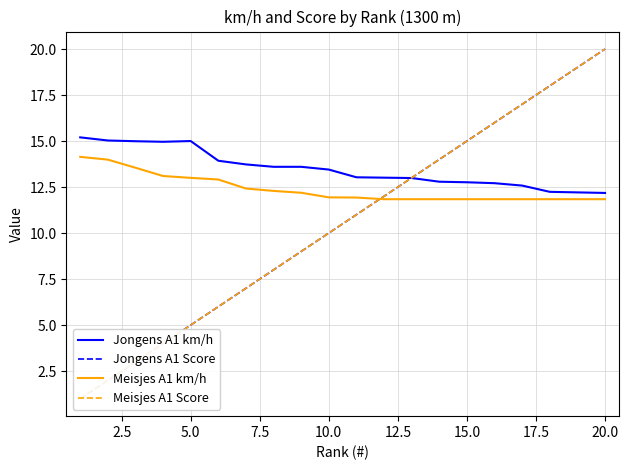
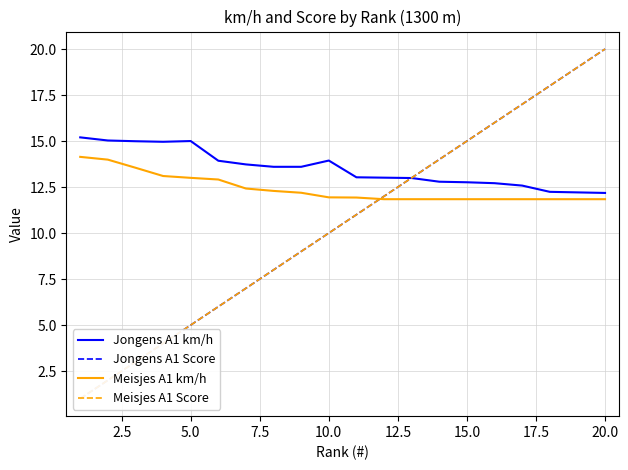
Jongens A1 km/h, 10.0: 13.5 -> 13.9
